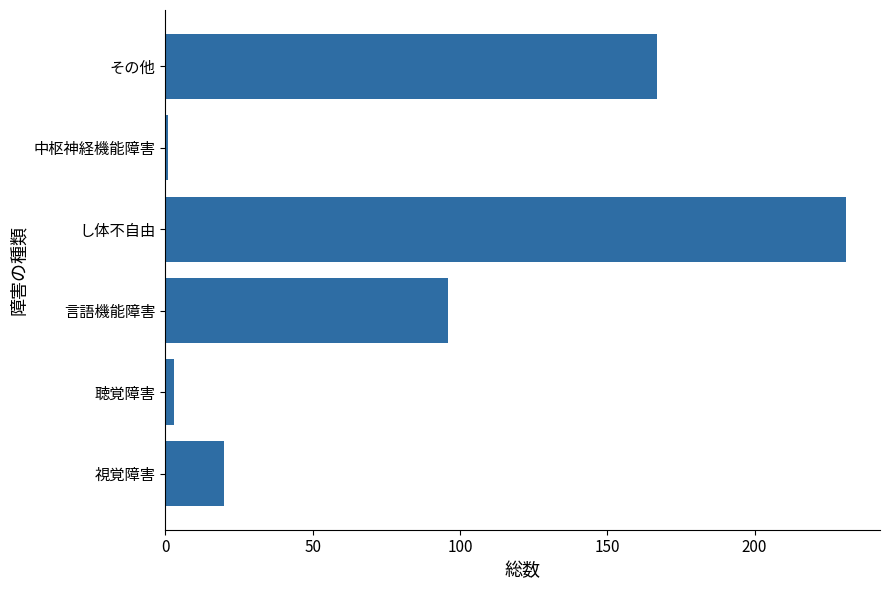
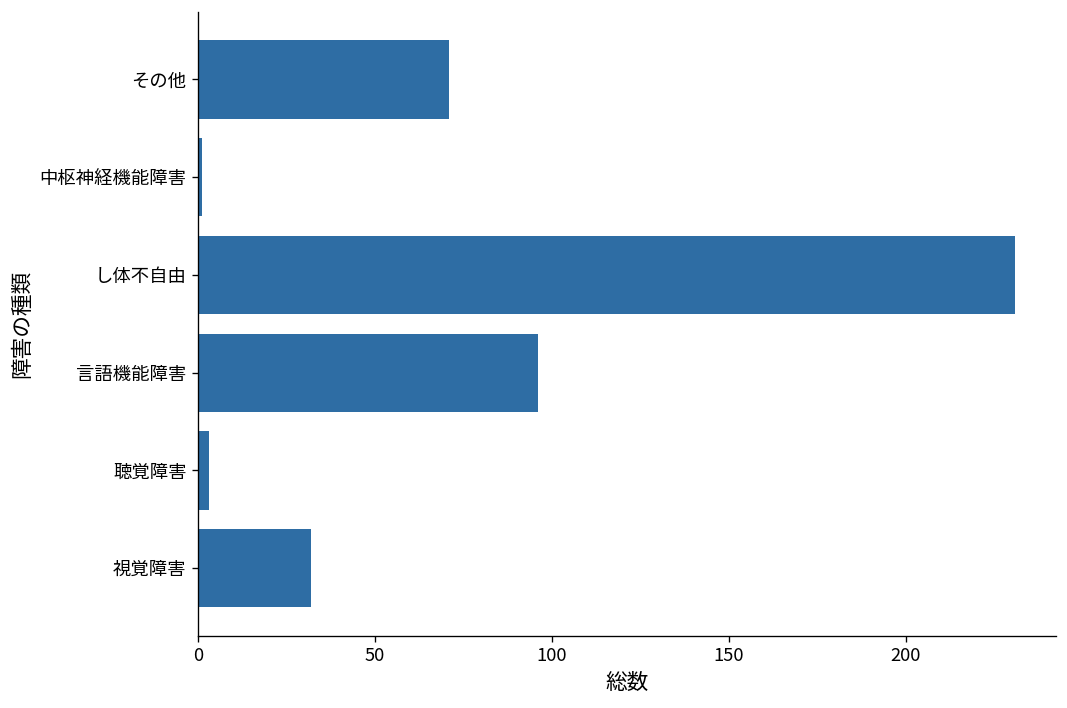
その他: 167 -> 71
視覚障害: 20 -> 32
